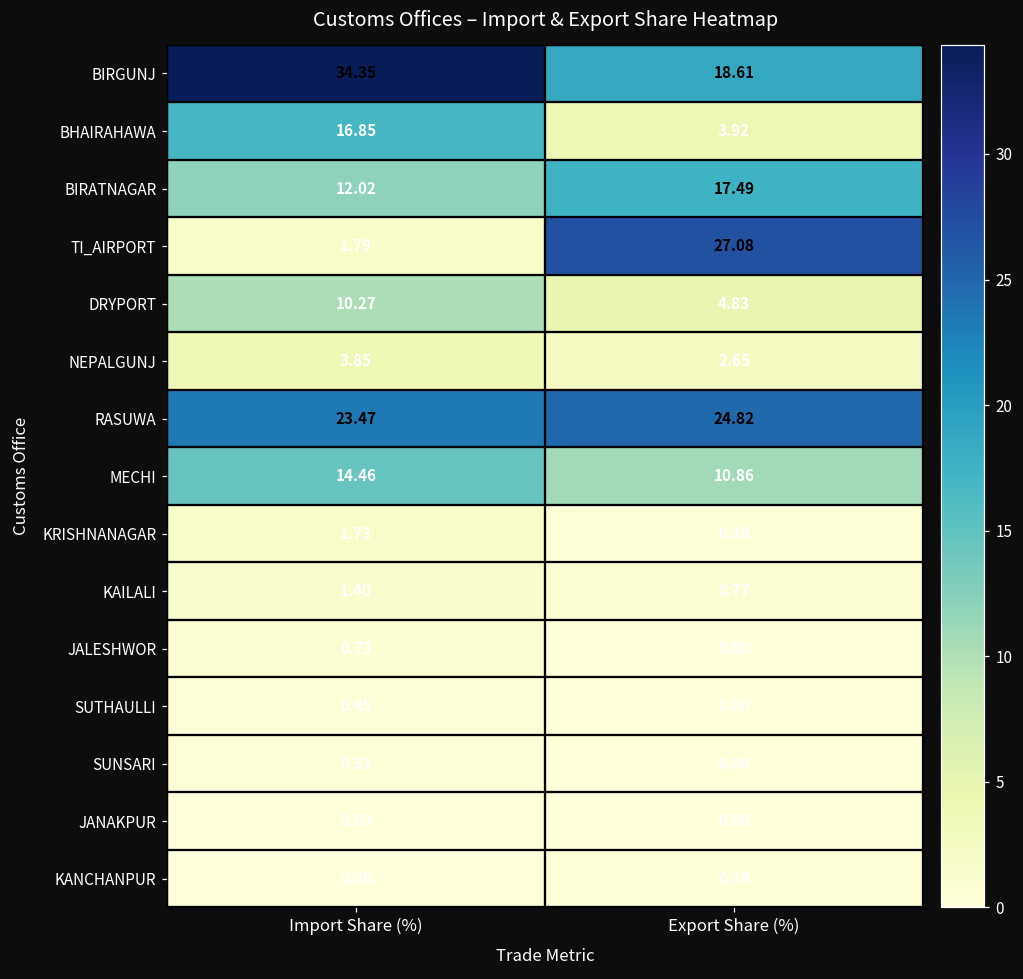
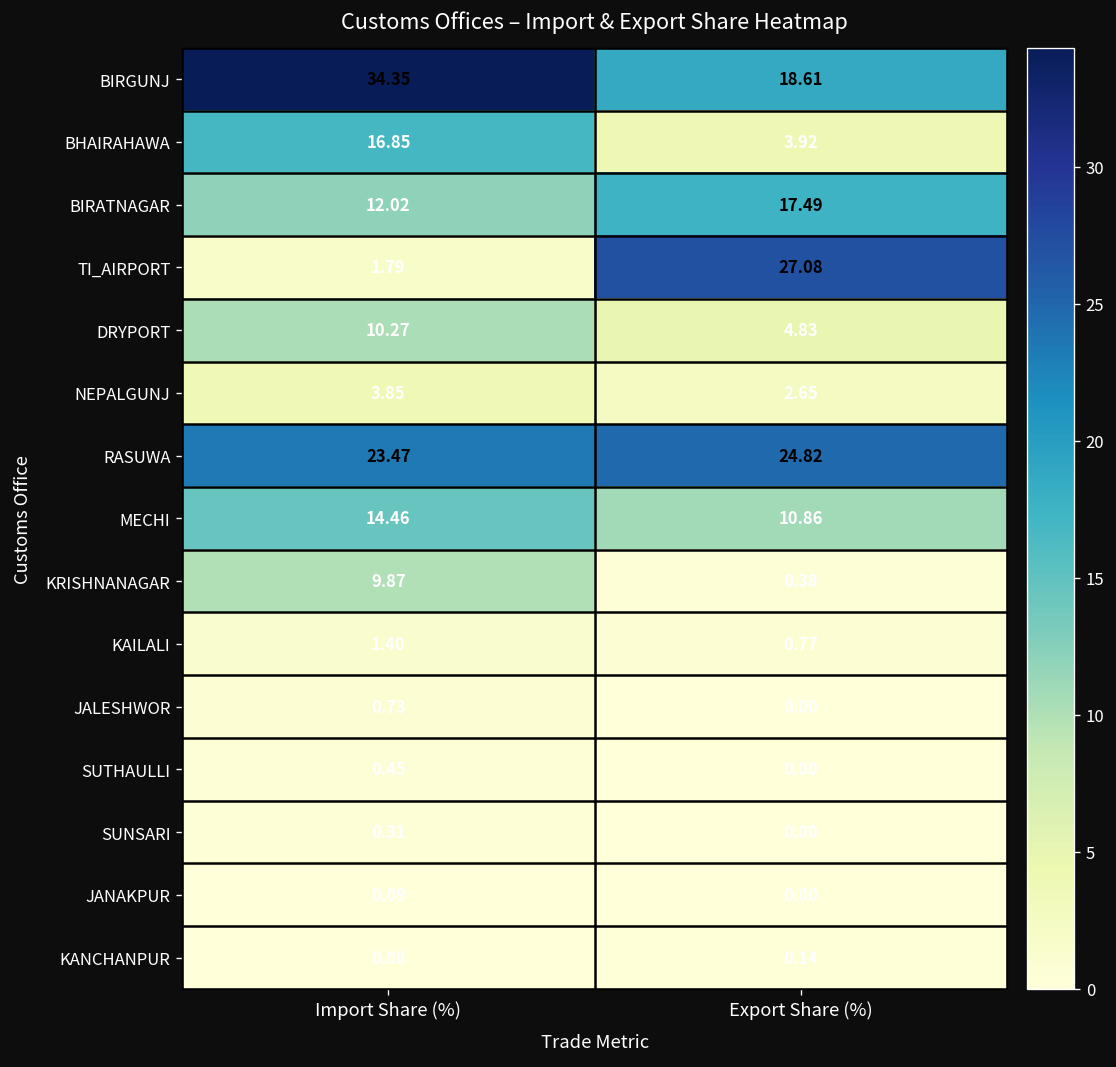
KRISHNANAGAR, Import Share (%): 1.73 -> 9.87
